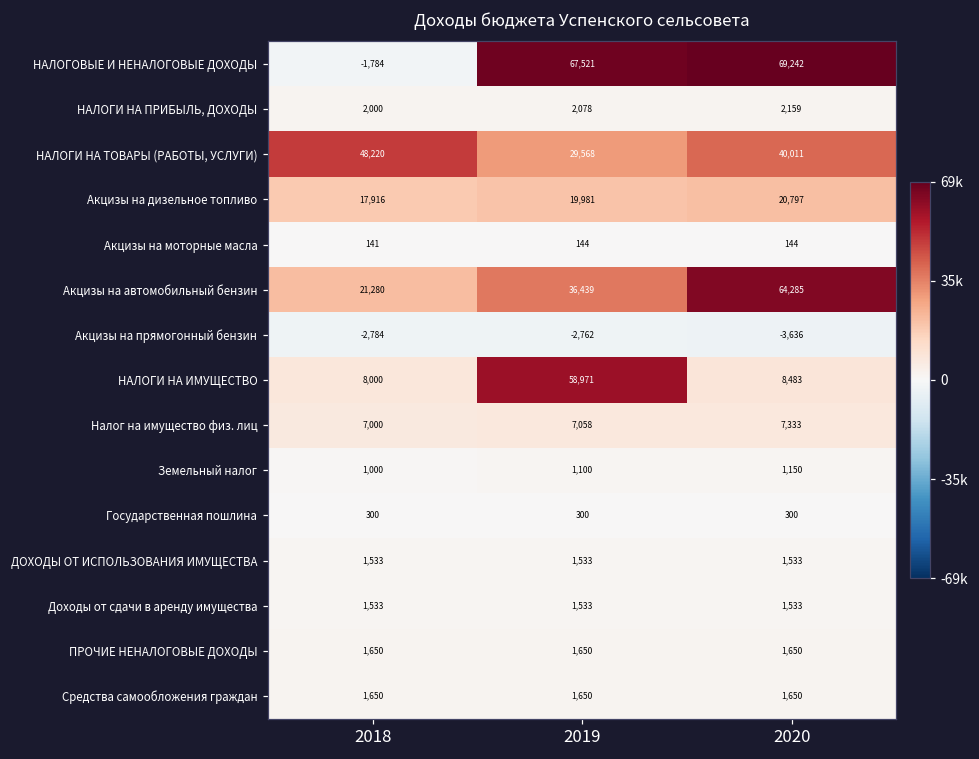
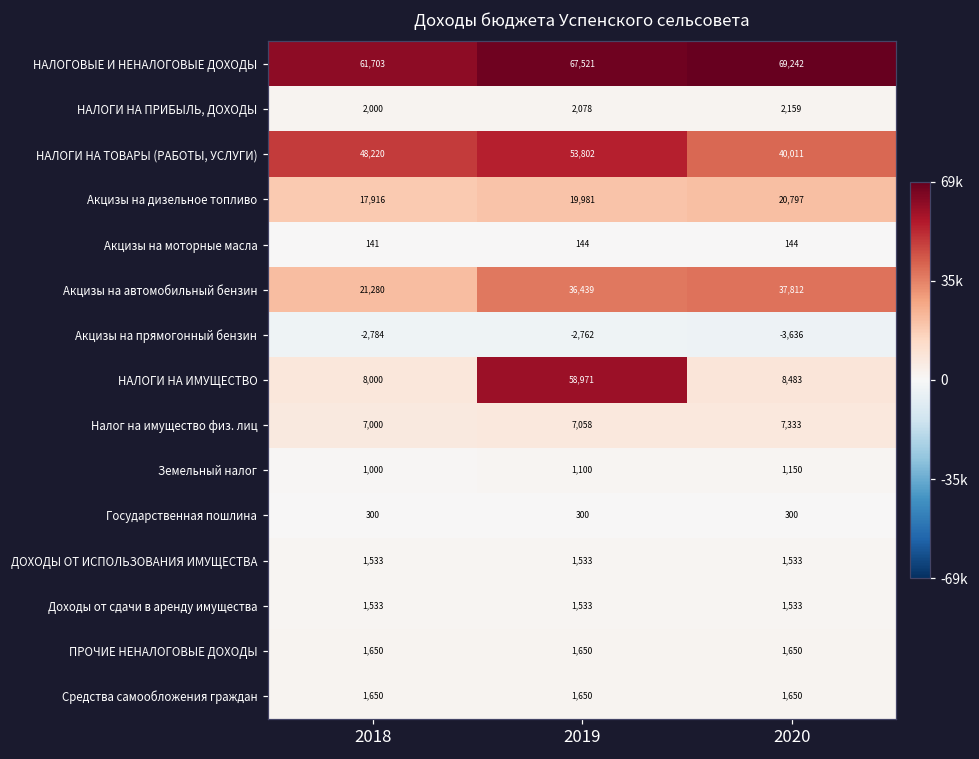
НАЛОГОВЫЕ И НЕНАЛОГОВЫЕ ДОХОДЫ, 2018: -1,784 -> 61,703
НАЛОГИ НА ТОВАРЫ (РАБОТЫ, УСЛУГИ), 2019: 29,568 -> 53,802
Акцизы на автомобильный бензин, 2020: 64,285 -> 37,812
